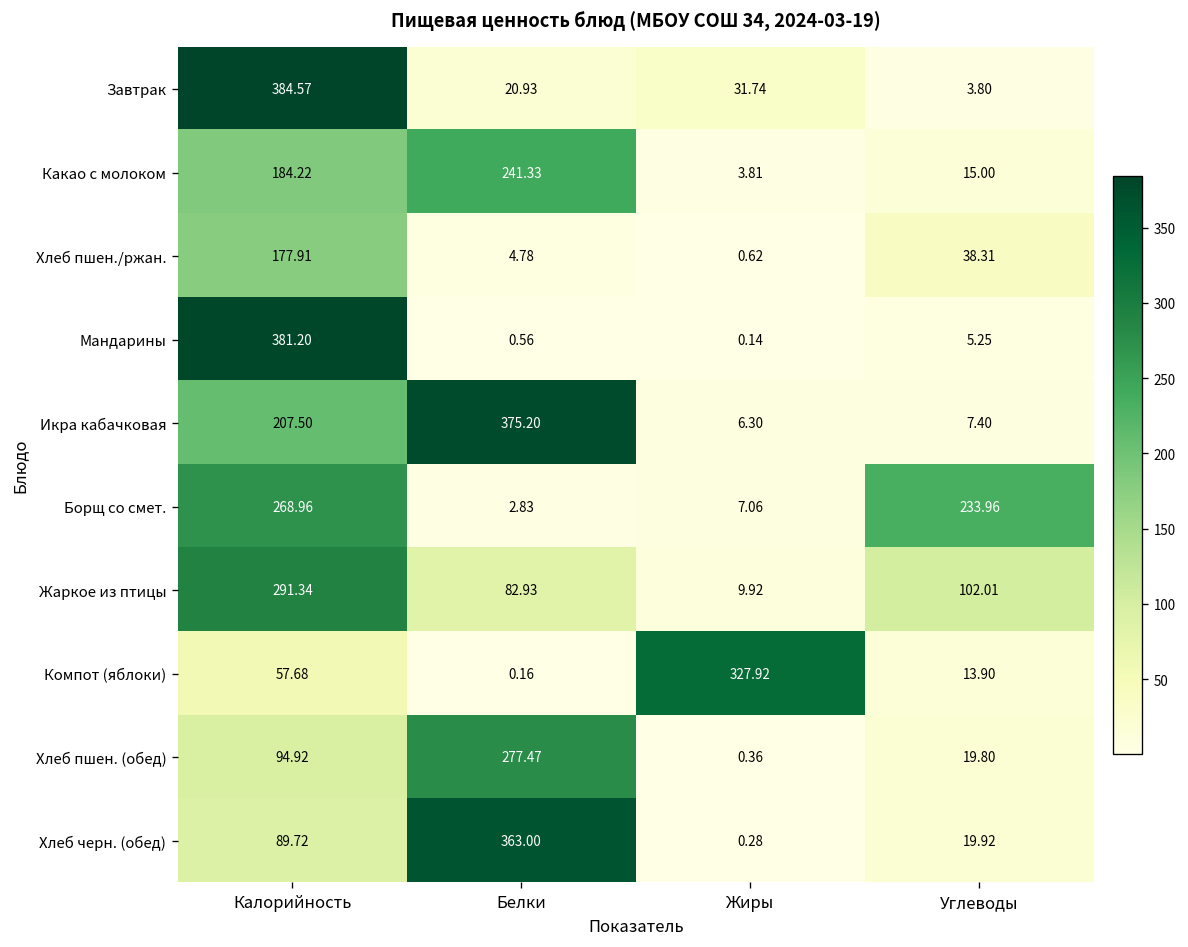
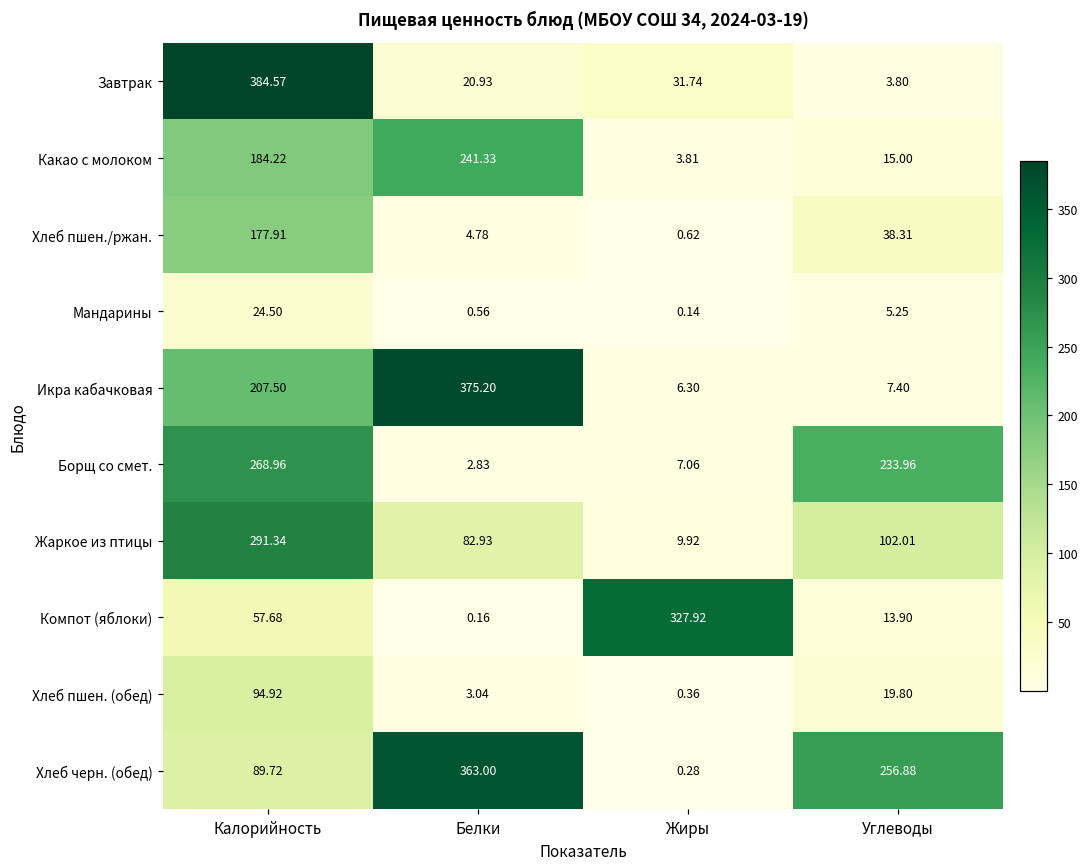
Мандарины, Калорийность: 381.20 -> 24.50
Хлеб пшен. (обед), Белки: 277.47 -> 3.04
Хлеб черн. (обед), Углеводы: 19.92 -> 256.88
